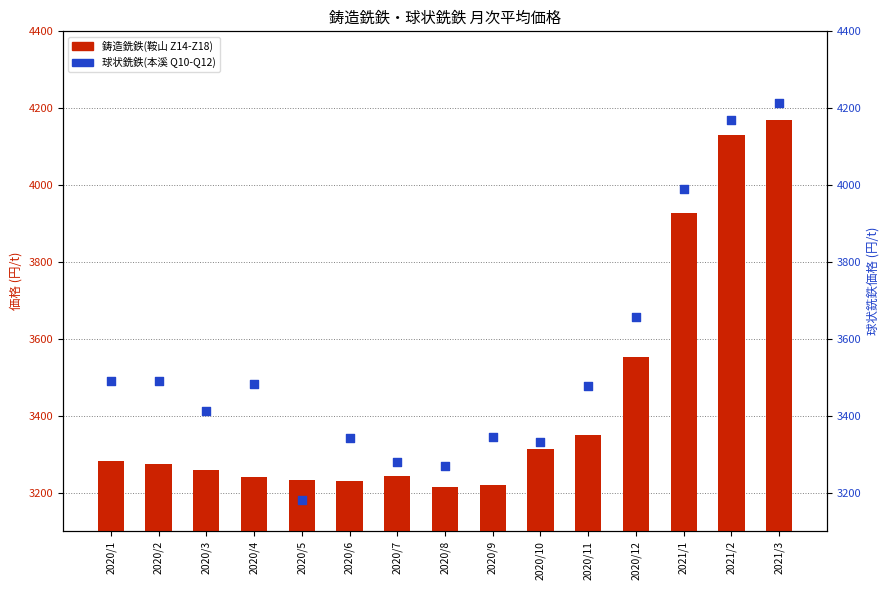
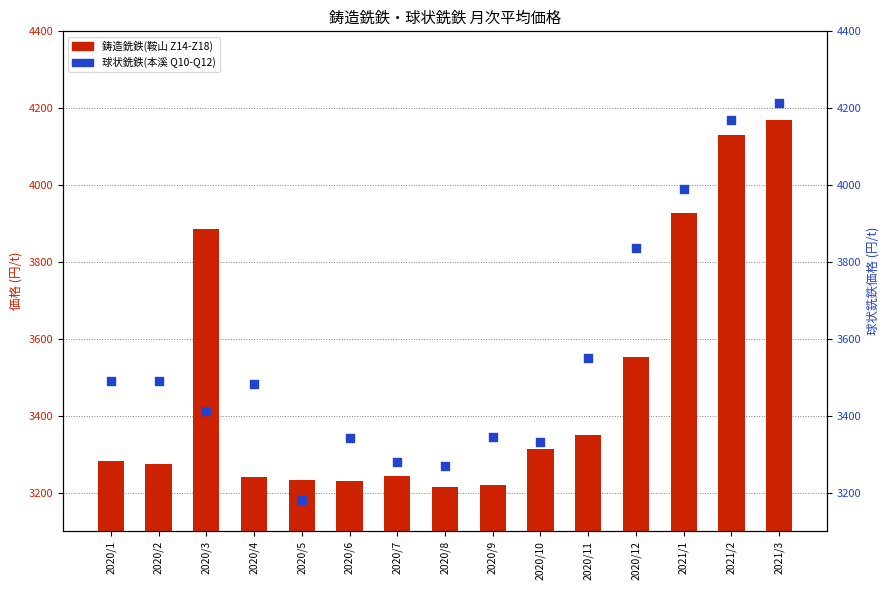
鋳造銑鉄(鞍山 Z14-Z18), 2020/3: 3260 -> 3890
球状銑鉄(本溪 Q10-Q12), 2020/11: 3480 -> 3550
球状銑鉄(本溪 Q10-Q12), 2020/12: 3660 -> 3840
